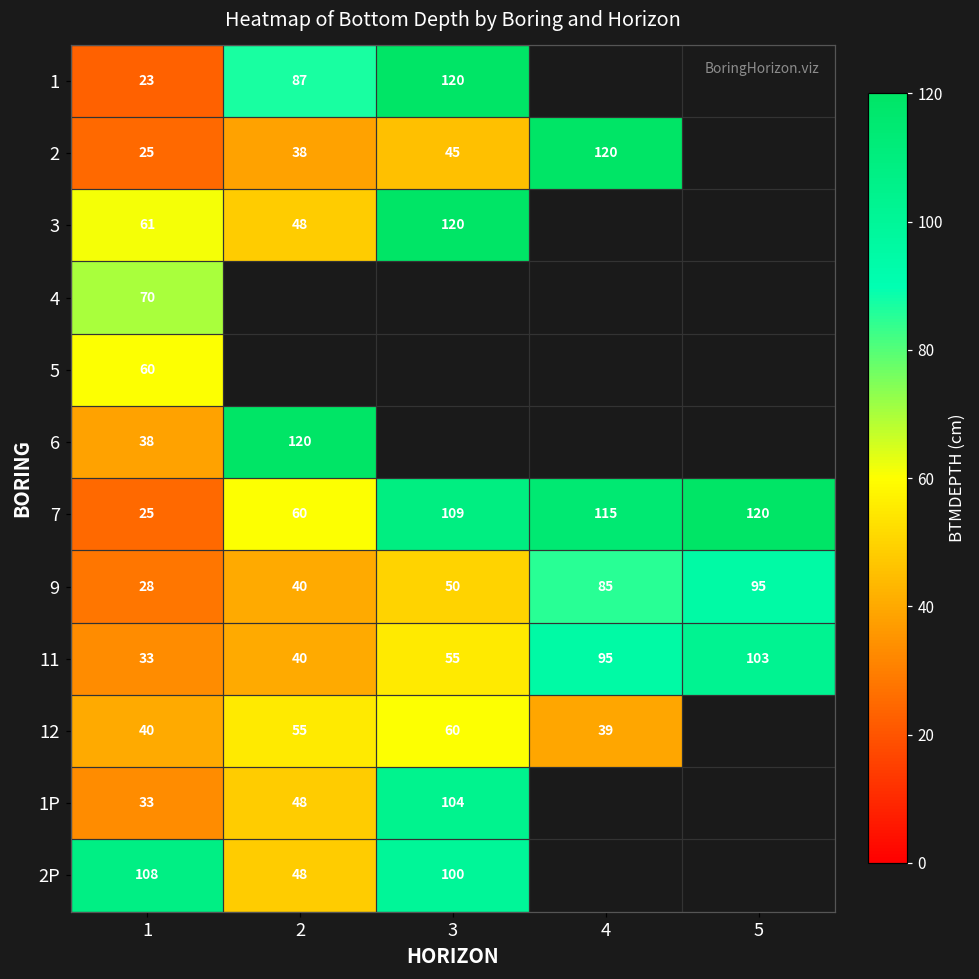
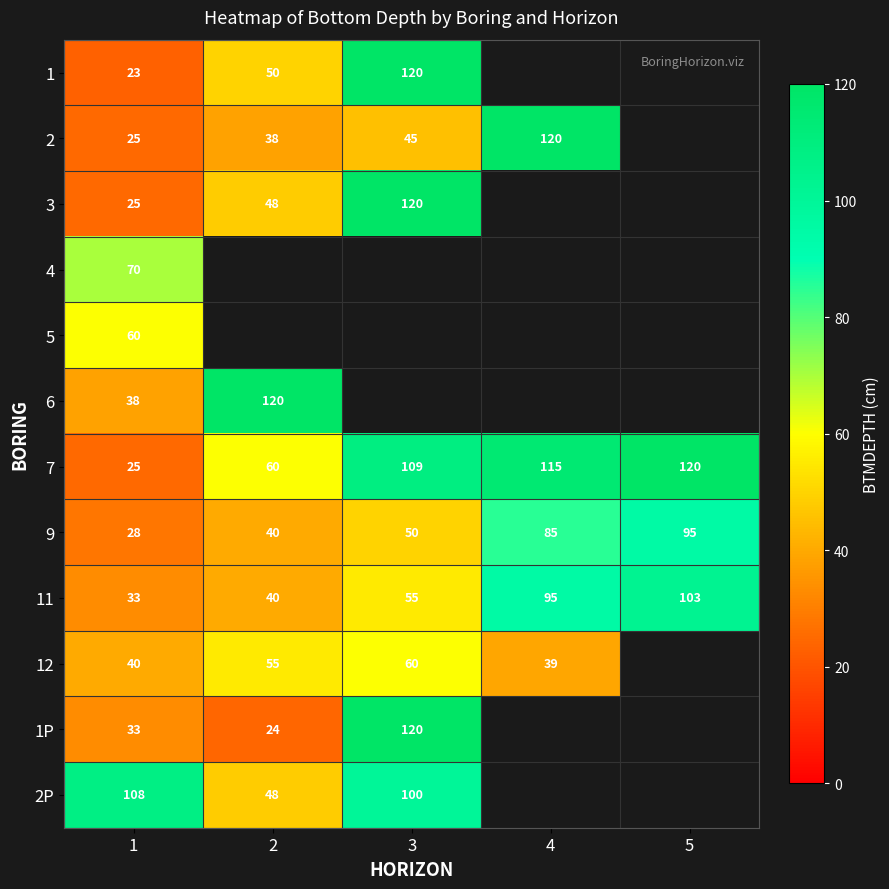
1, 2: 87 -> 50
3, 1: 61 -> 25
1P, 2: 48 -> 24
1P, 3: 104 -> 120
